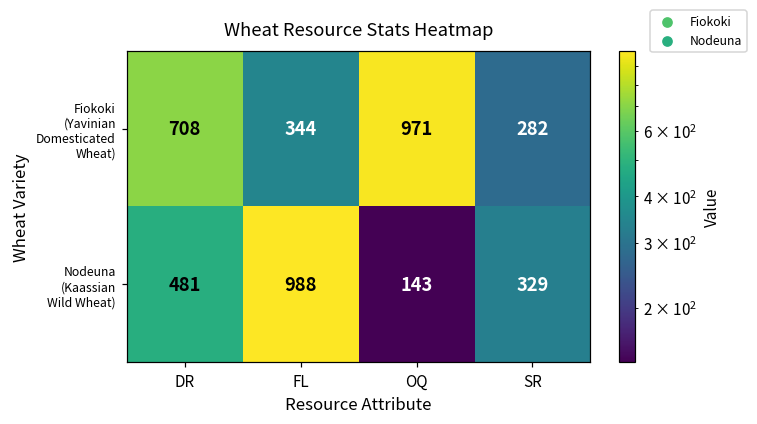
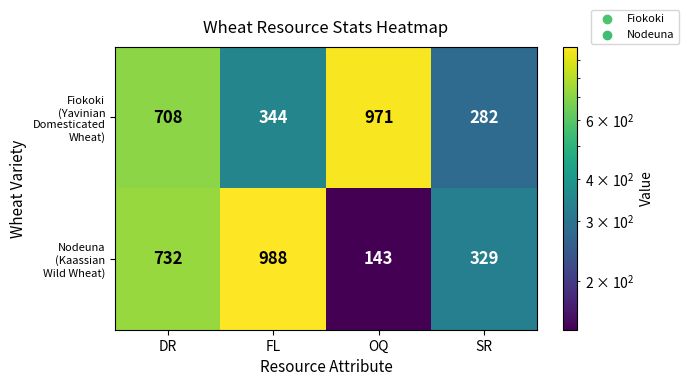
Nodeuna (Kaassian Wild Wheat), DR: 481 -> 732
